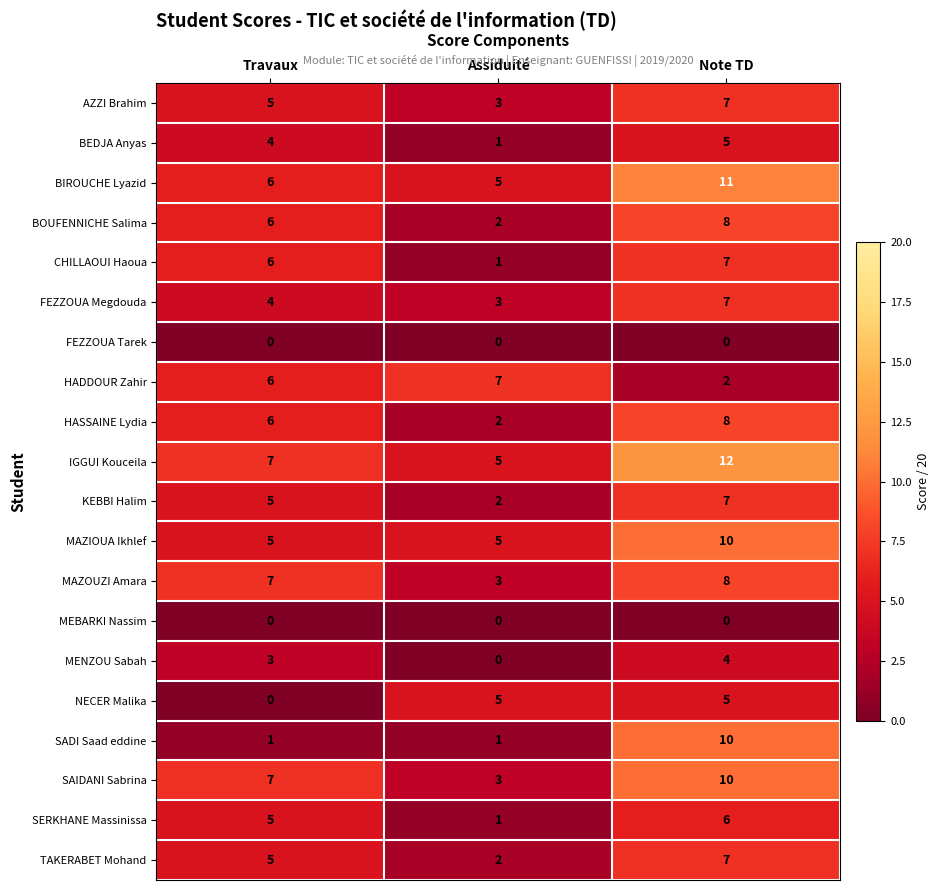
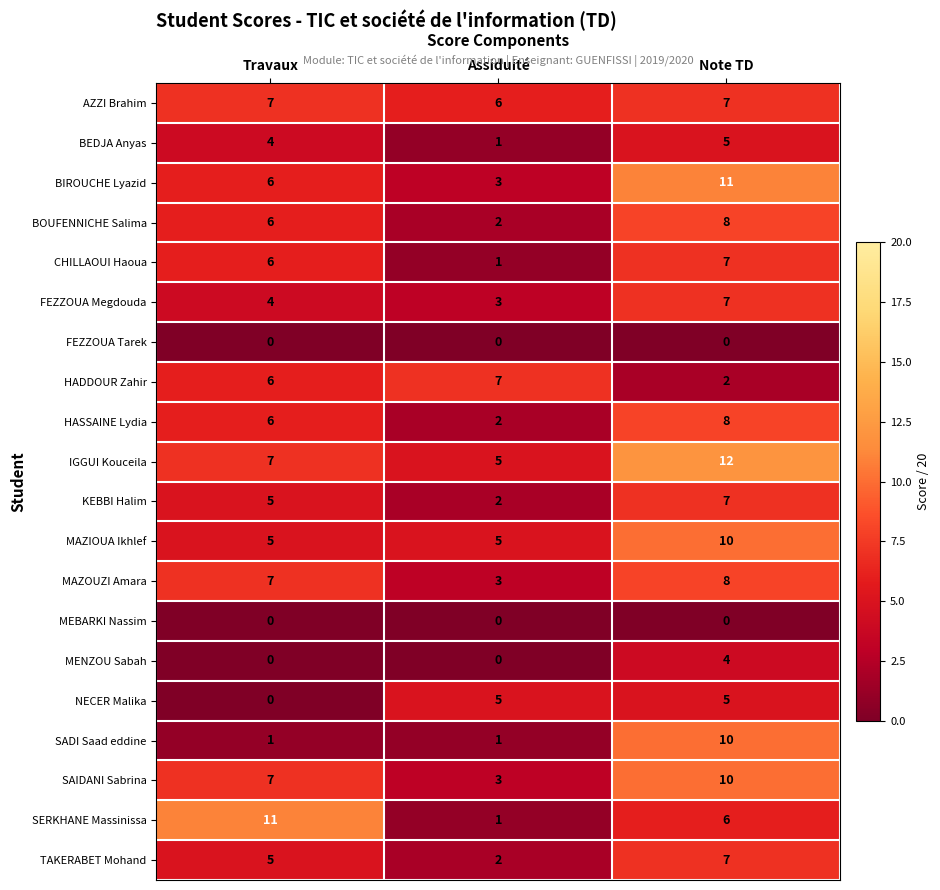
AZZI Brahim, Travaux: 5 -> 7
AZZI Brahim, Assiduité: 3 -> 6
BIROUCHE Lyazid, Assiduité: 5 -> 3
MENZOU Sabah, Travaux: 3 -> 0
SERKHANE Massinissa, Travaux: 5 -> 11
